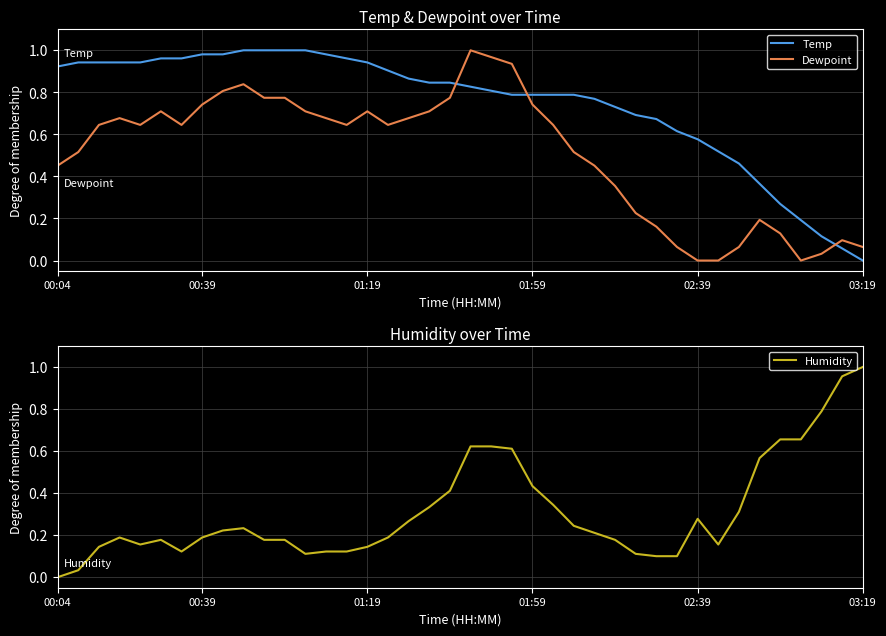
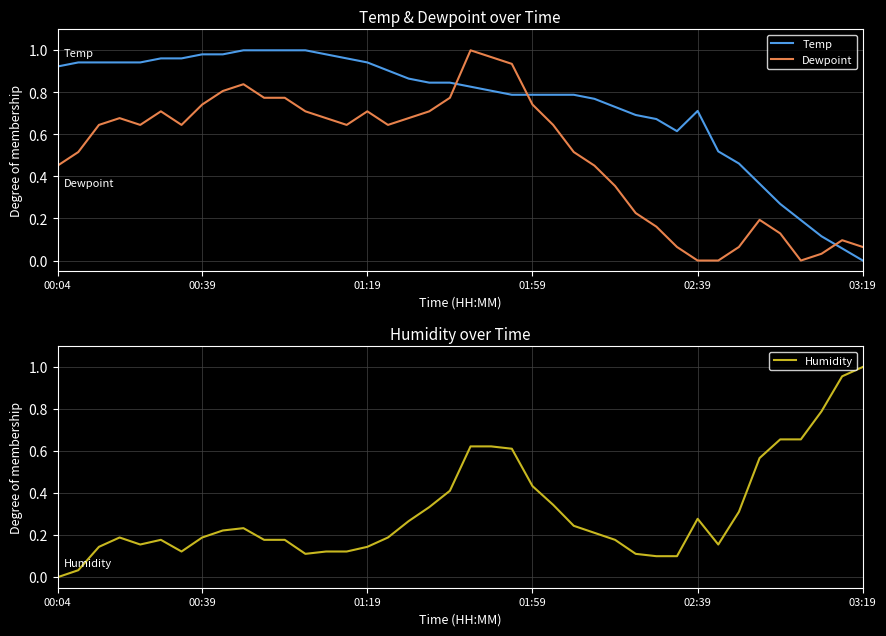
Temp & Dewpoint over Time, Temp, 02:39: 0.58 -> 0.71
